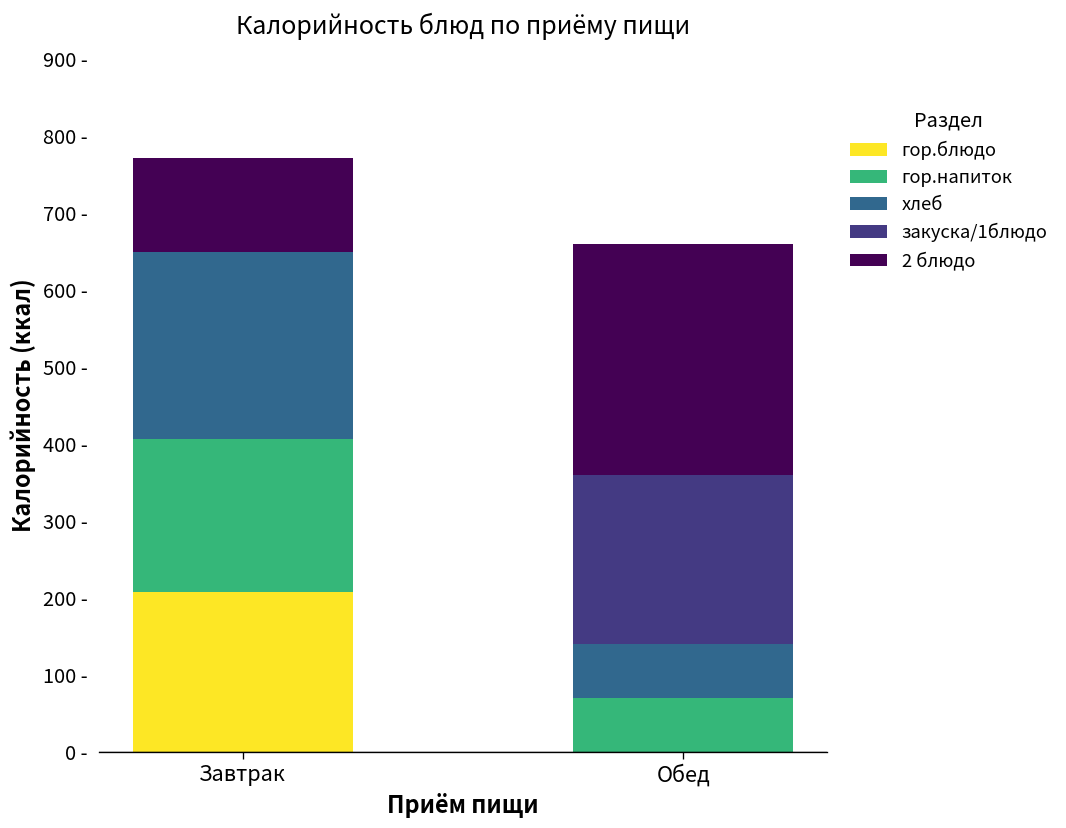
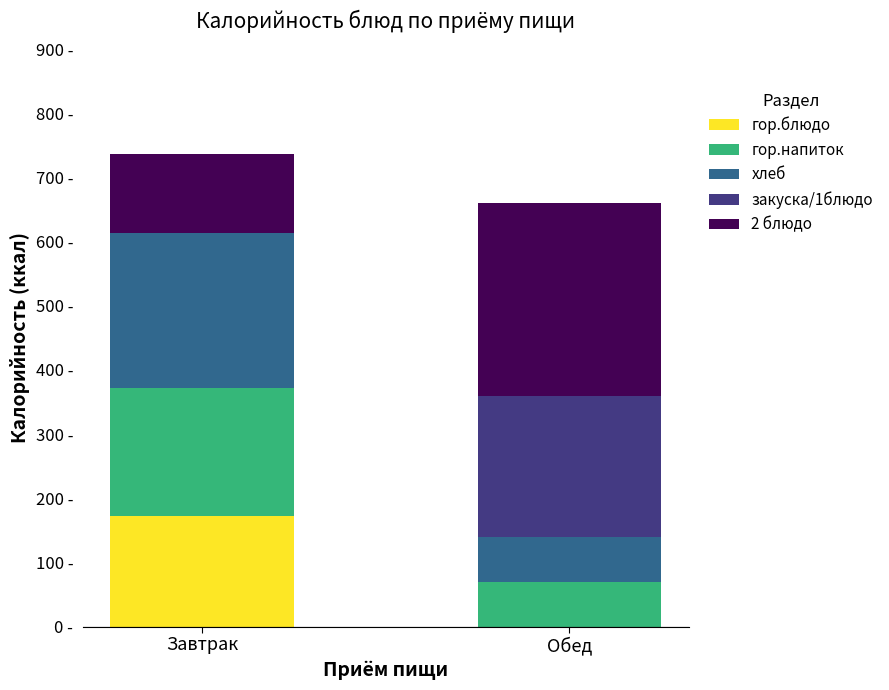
гор.блюдо, Завтрак: 210 - -> 170 -
